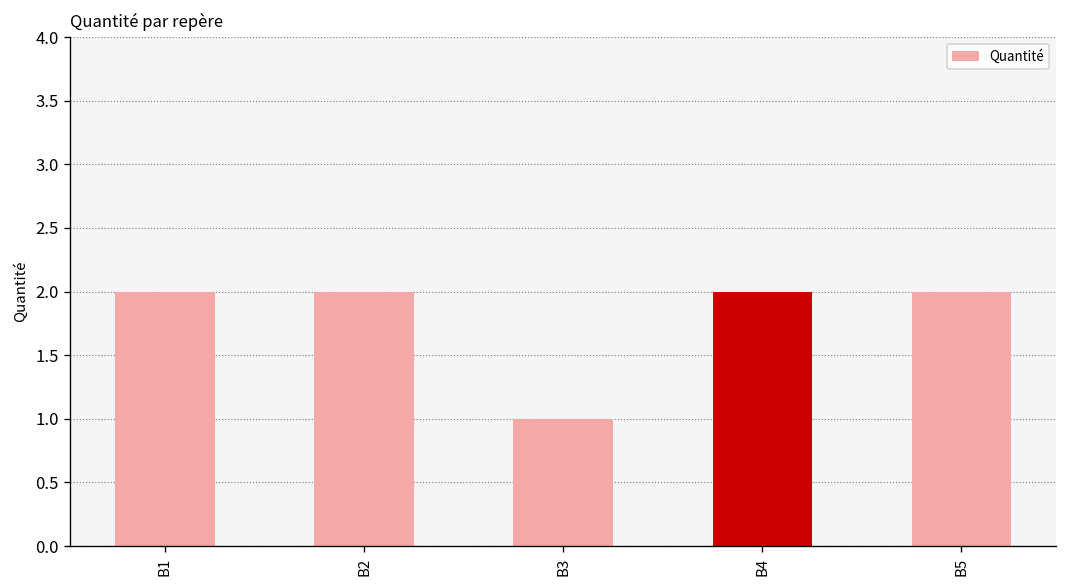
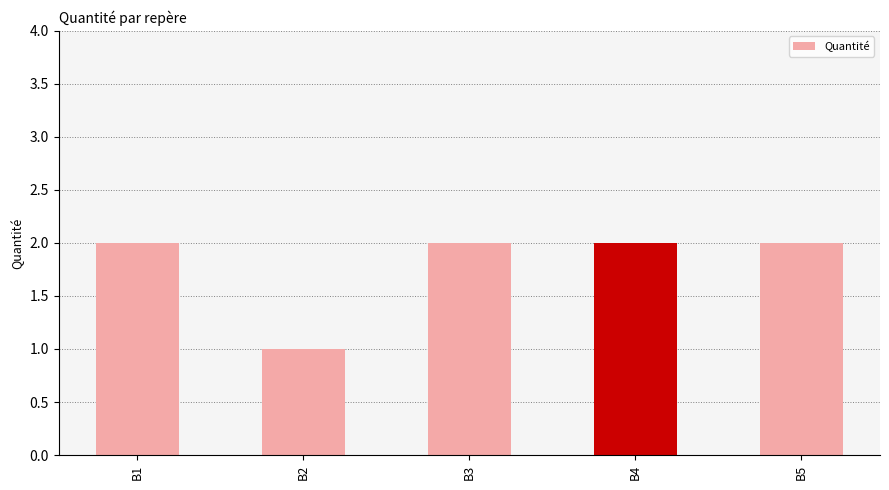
B2: 2 -> 1
B3: 1 -> 2
